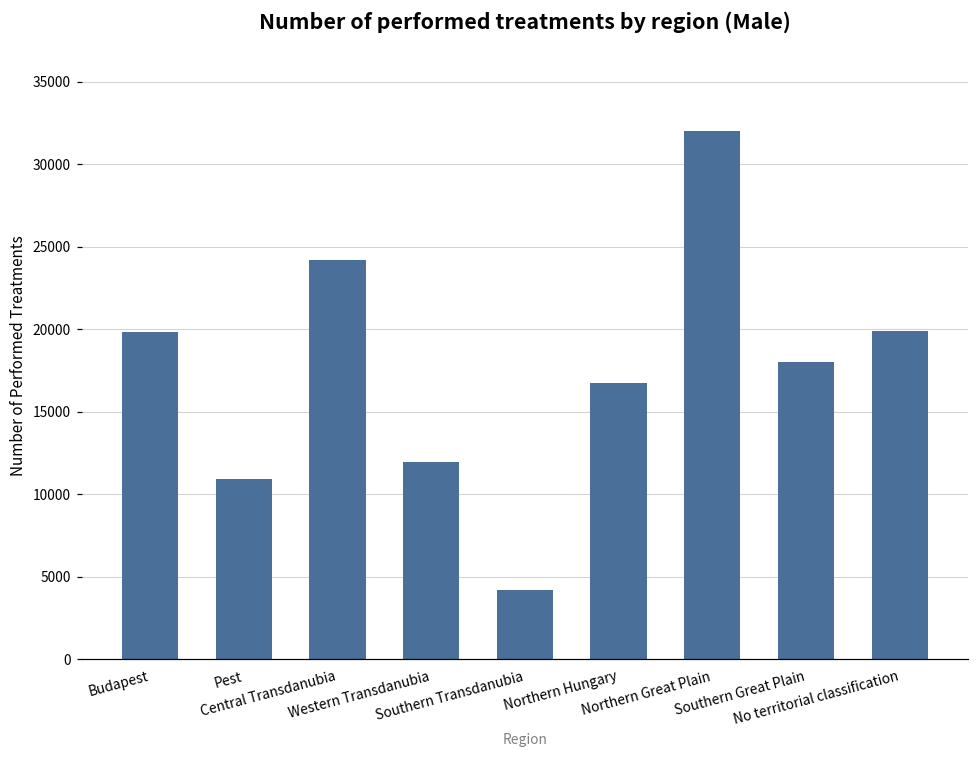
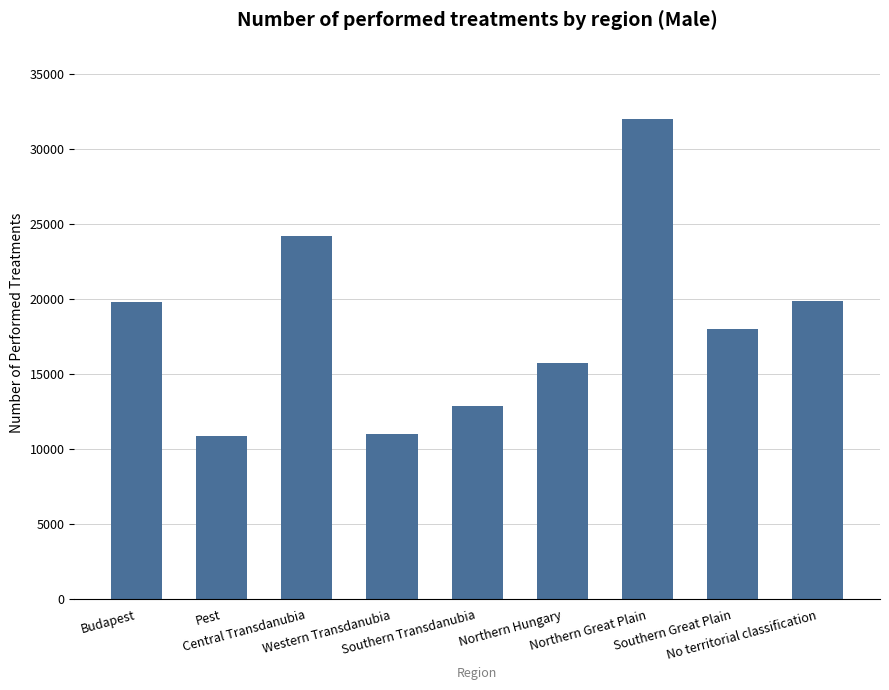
Western Transdanubia: 11900 -> 11000
Southern Transdanubia: 4200 -> 12900
Northern Hungary: 16700 -> 15700
